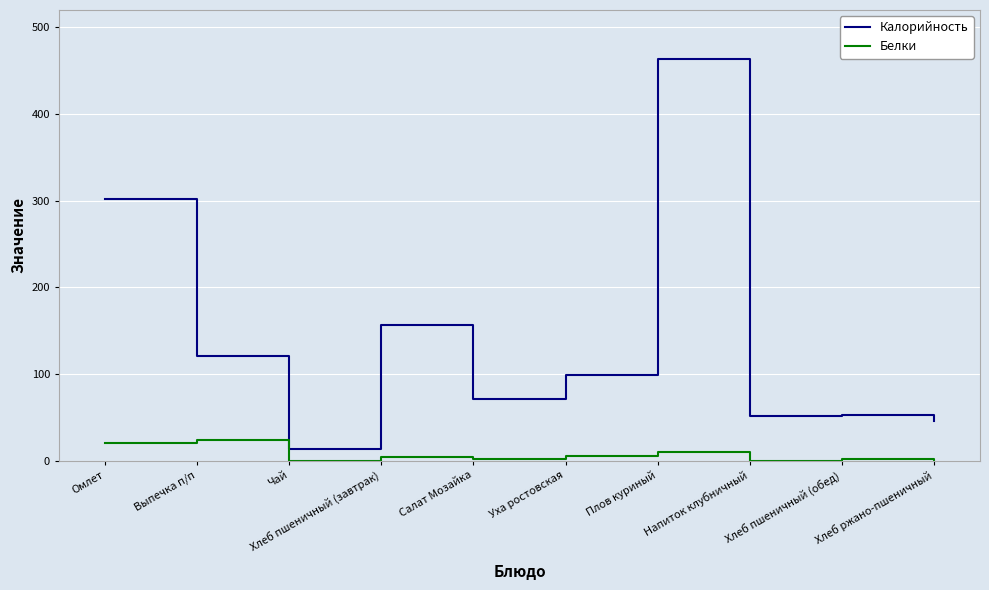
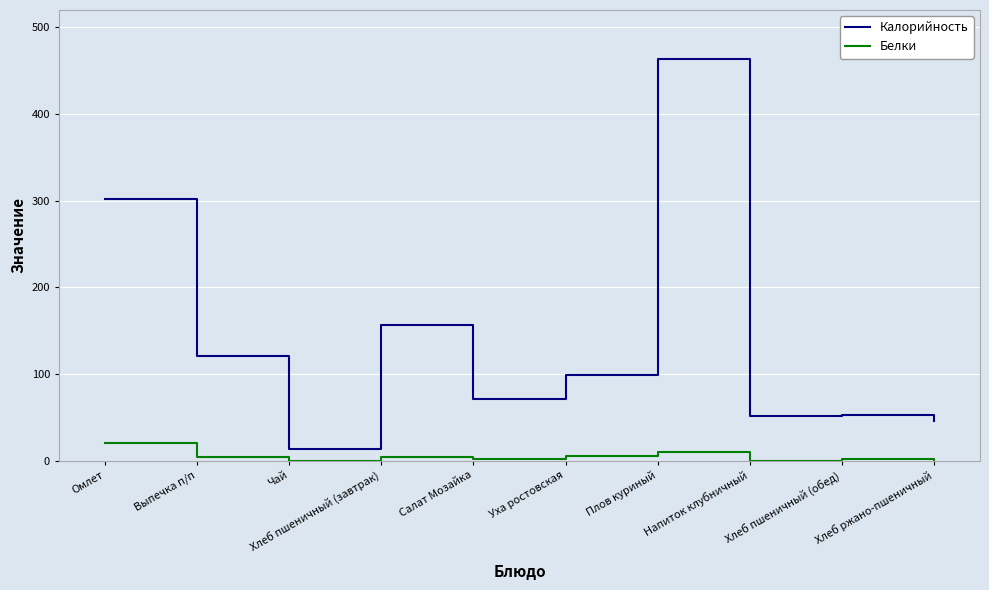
Белки, Выпечка п/п: 20 -> 0
